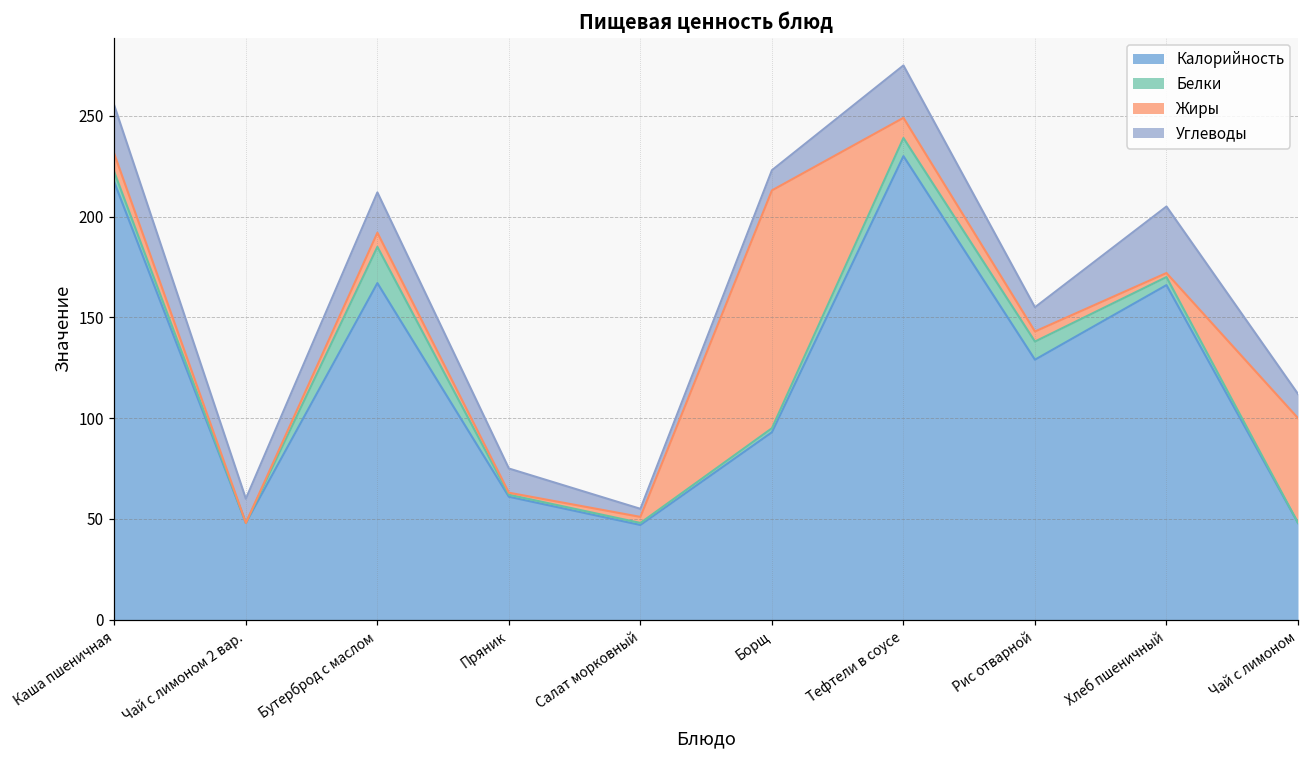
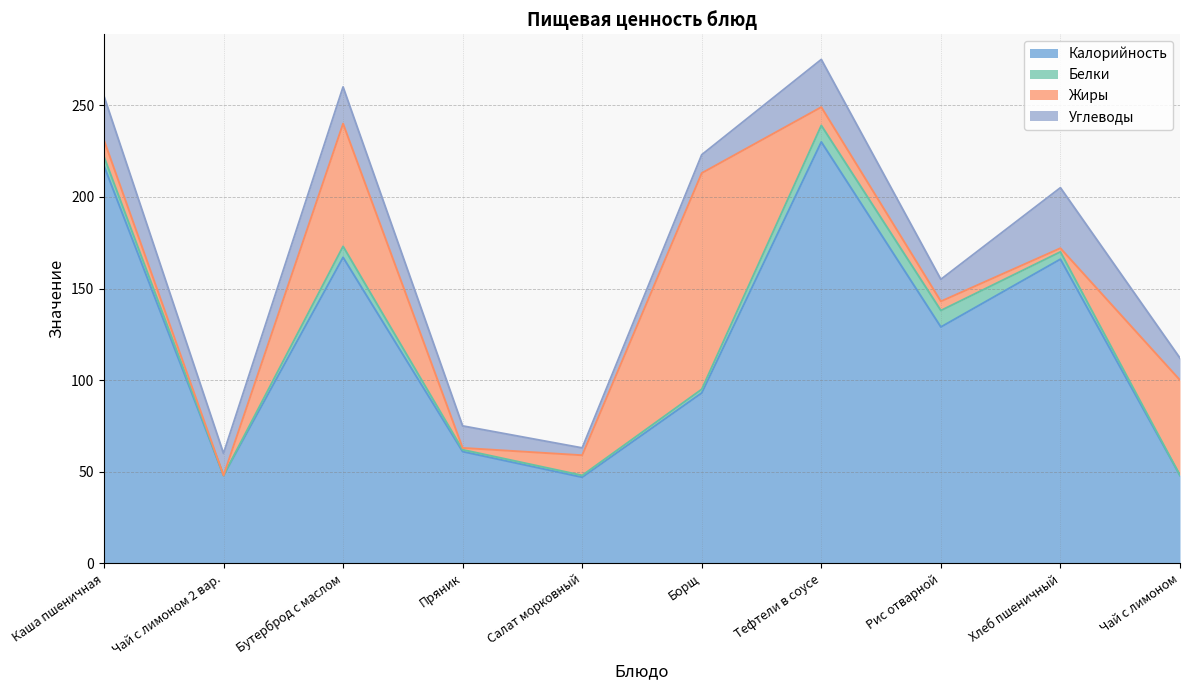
Белки, Бутерброд с маслом: 18 -> 6
Жиры, Бутерброд с маслом: 7 -> 67
Жиры, Салат морковный: 3 -> 11
